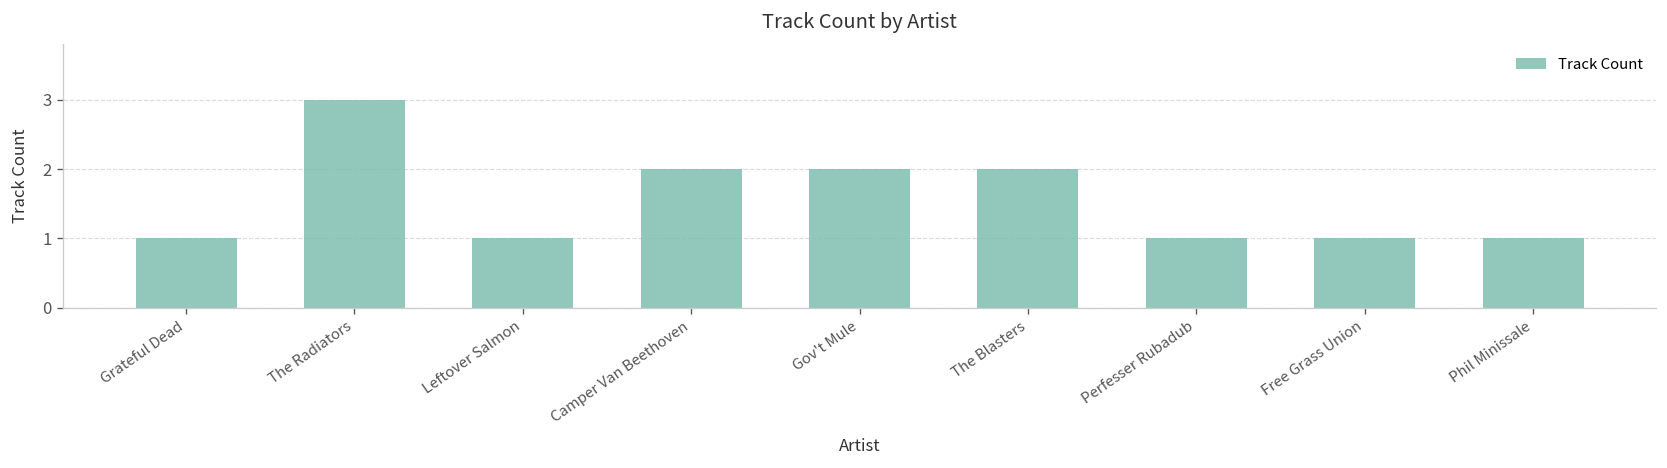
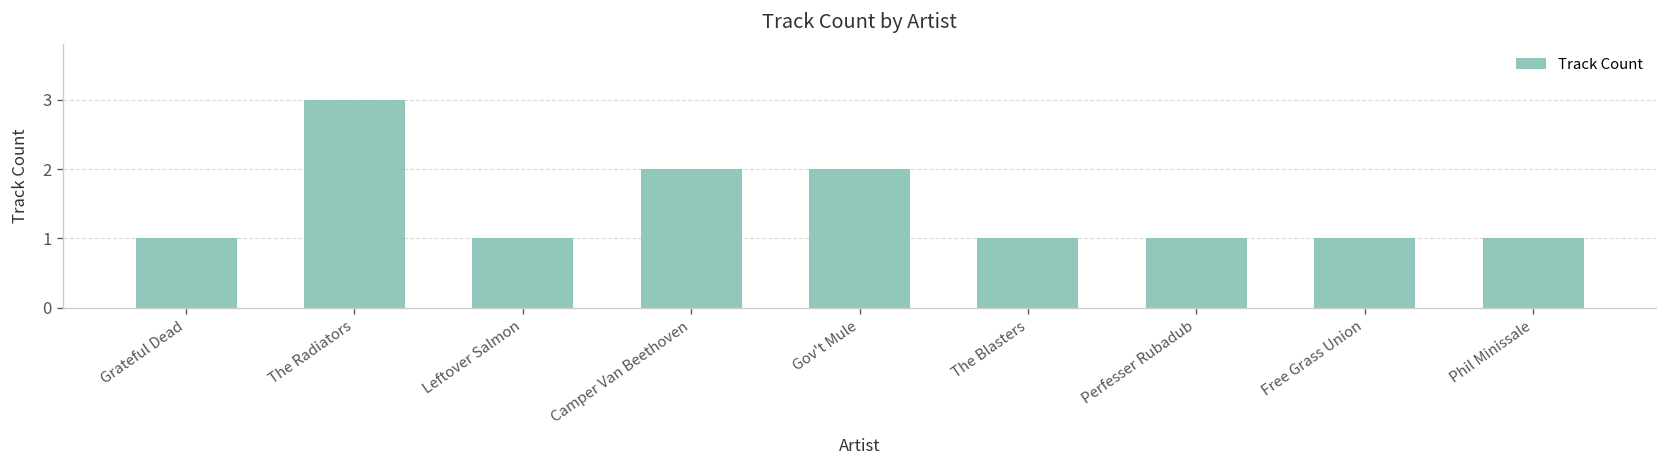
The Blasters: 2 -> 1
